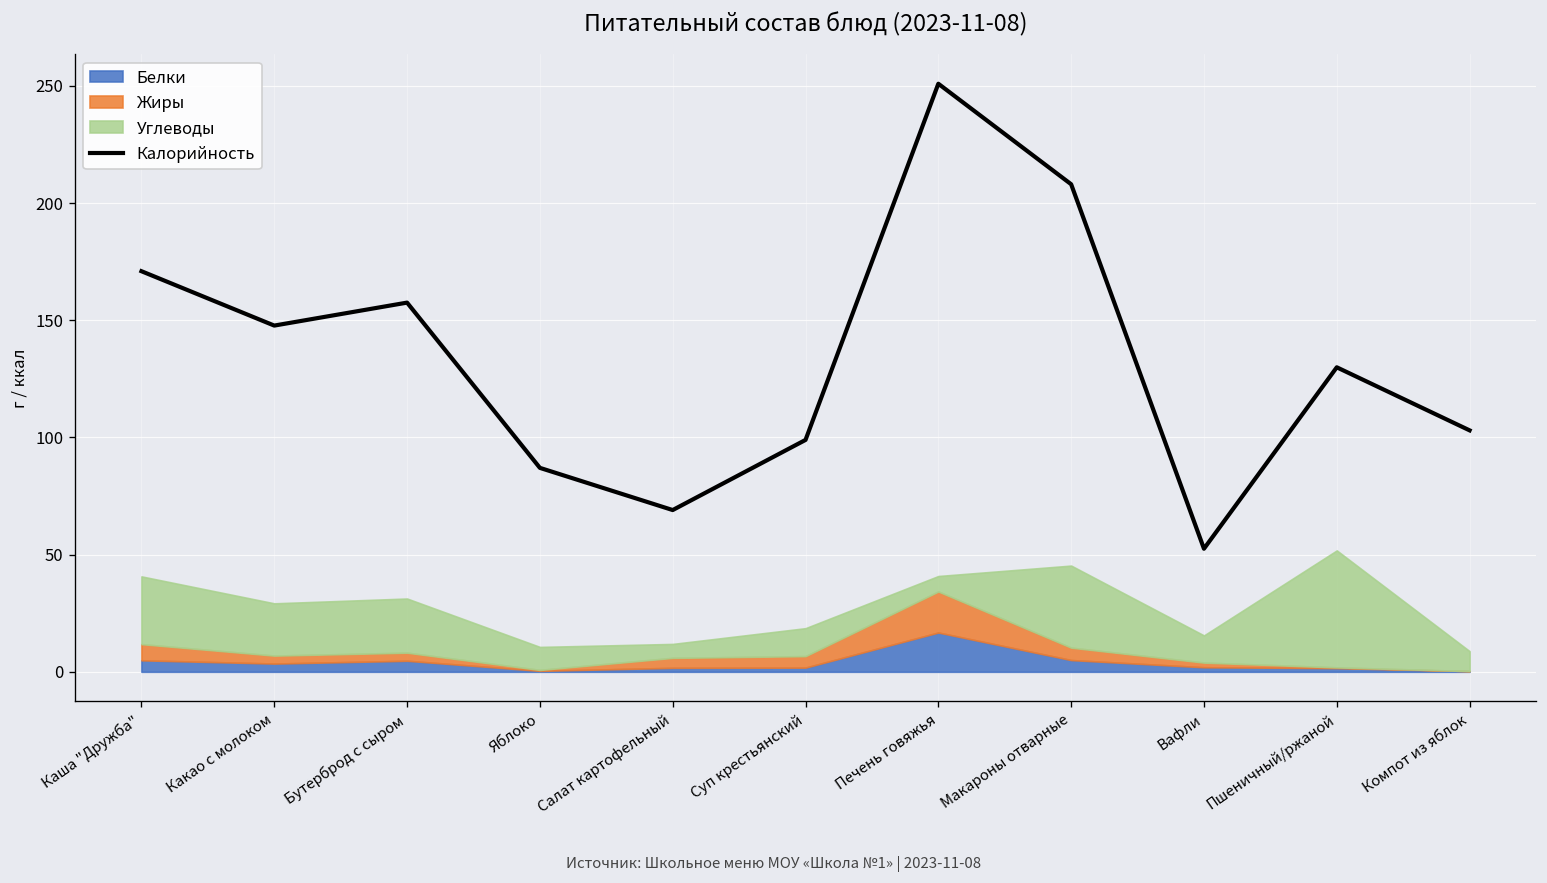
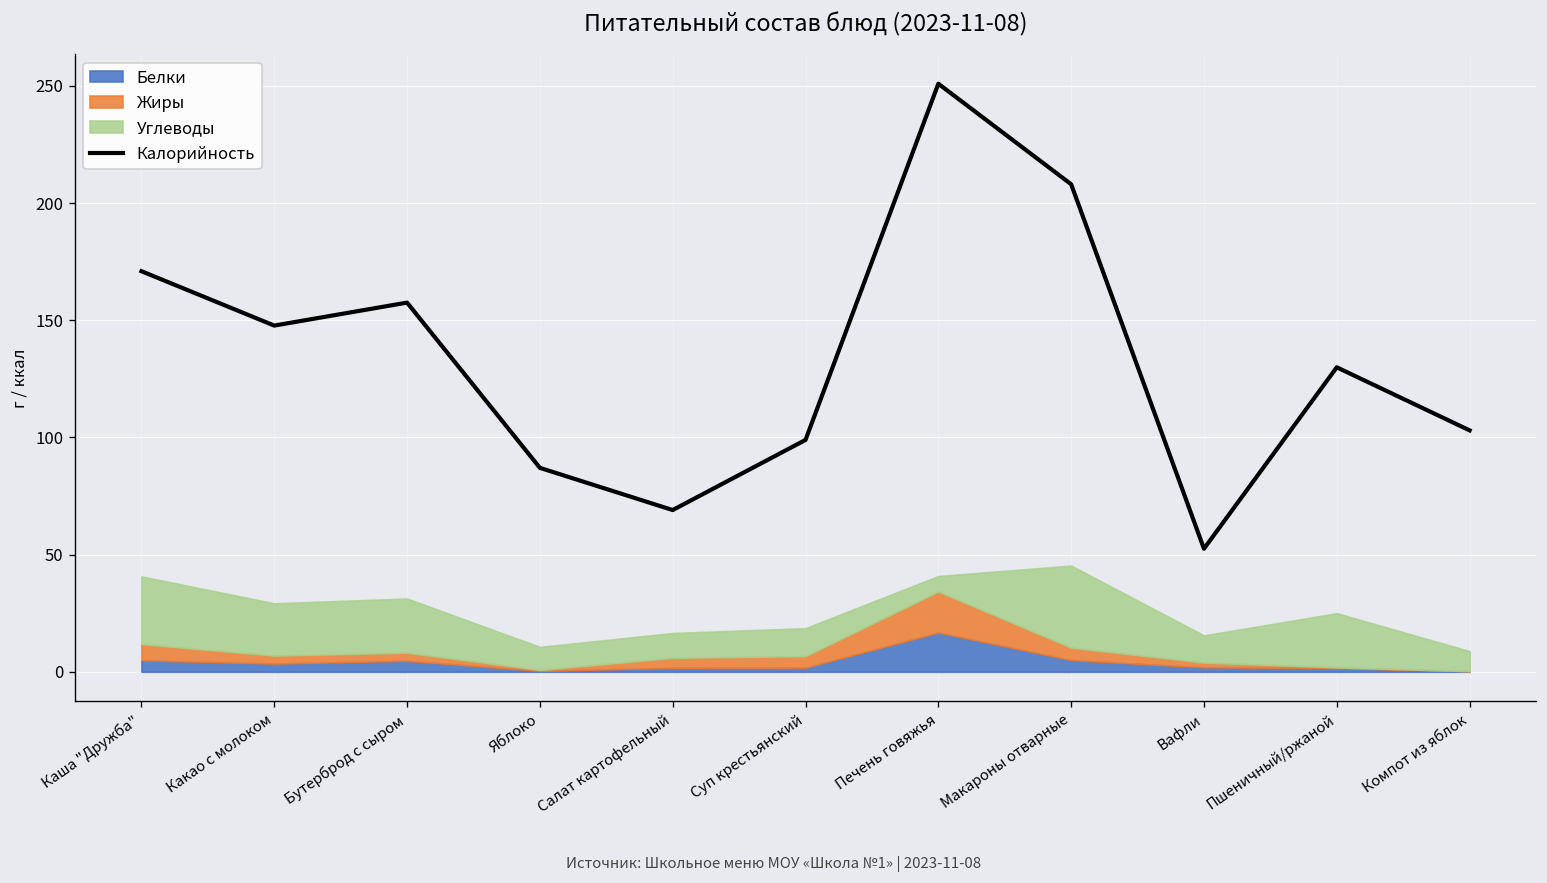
Углеводы, Салат картофельный: 6 -> 11
Углеводы, Пшеничный/ржаной: 50 -> 23
